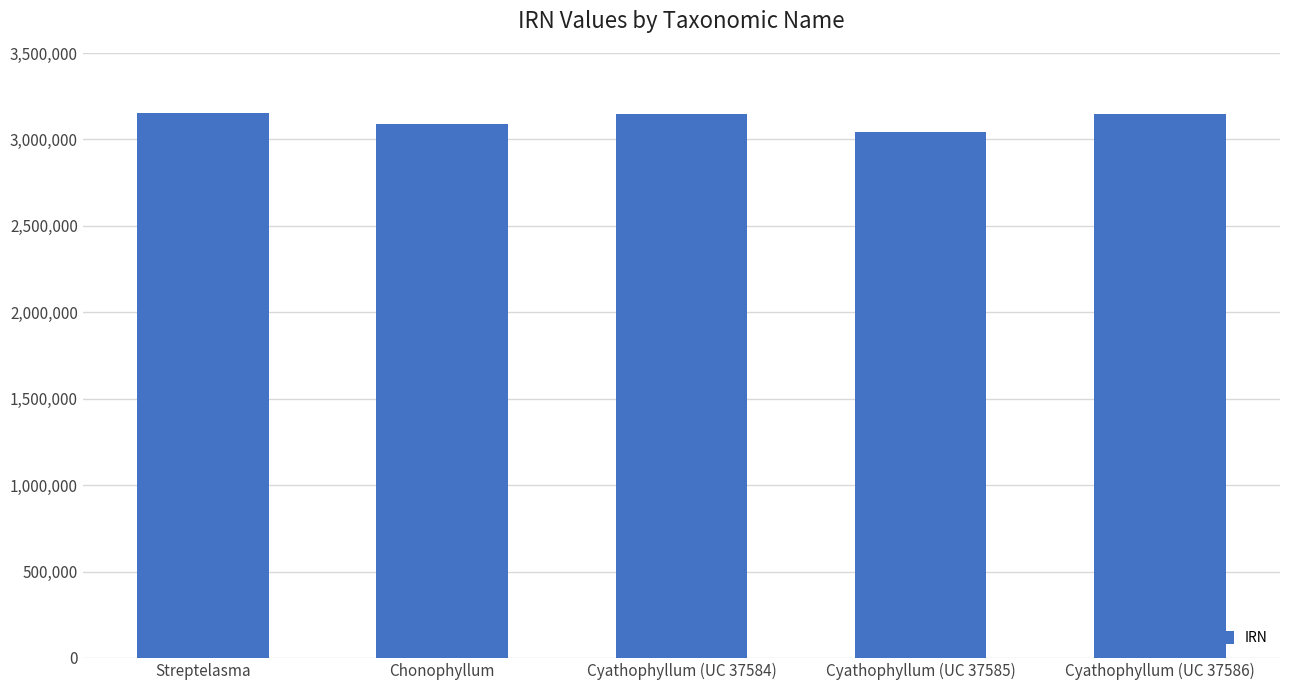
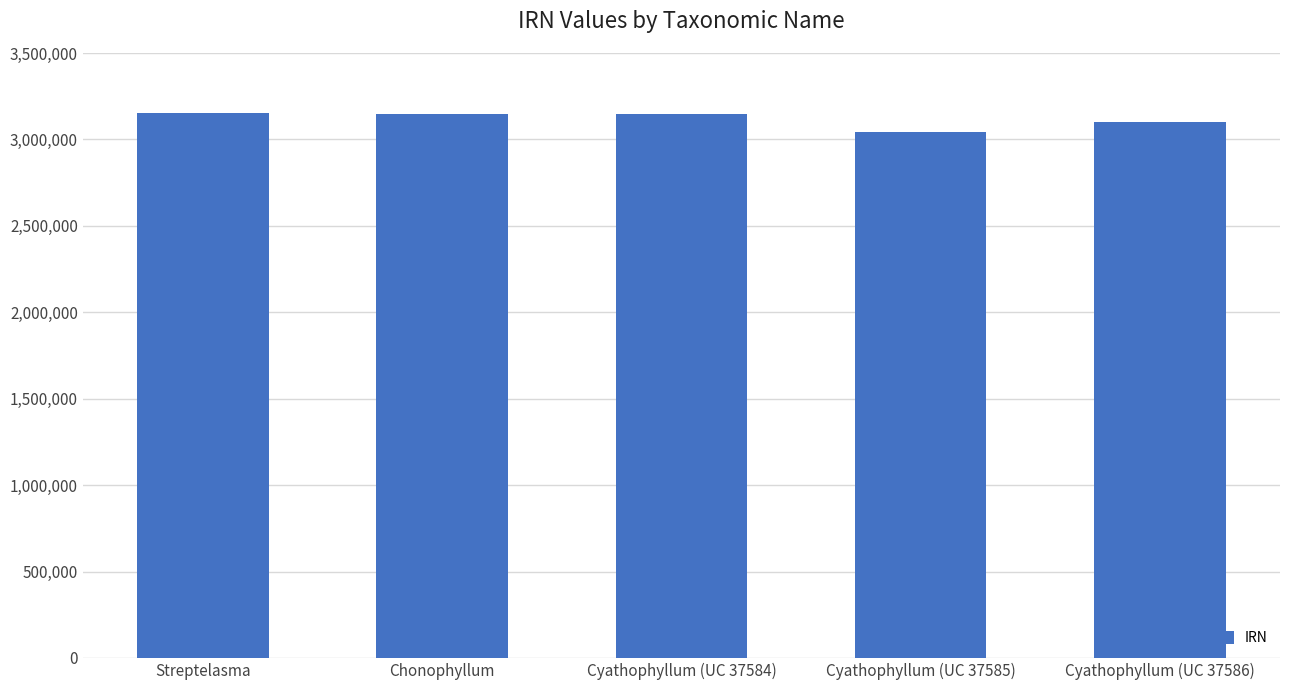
Chonophyllum: 3,090,000 -> 3,150,000
Cyathophyllum (UC 37586): 3,150,000 -> 3,100,000
